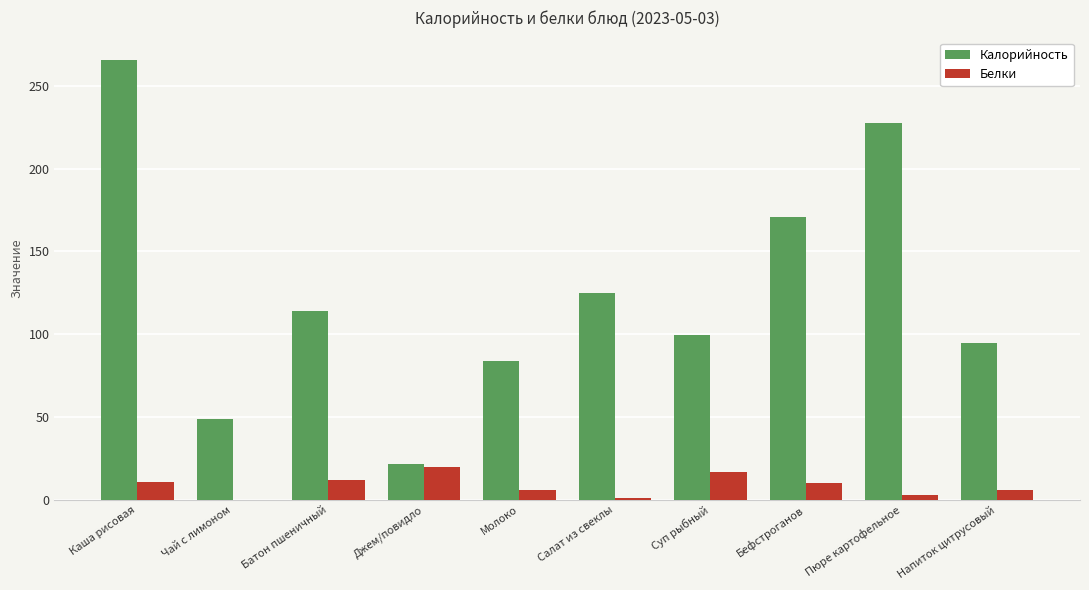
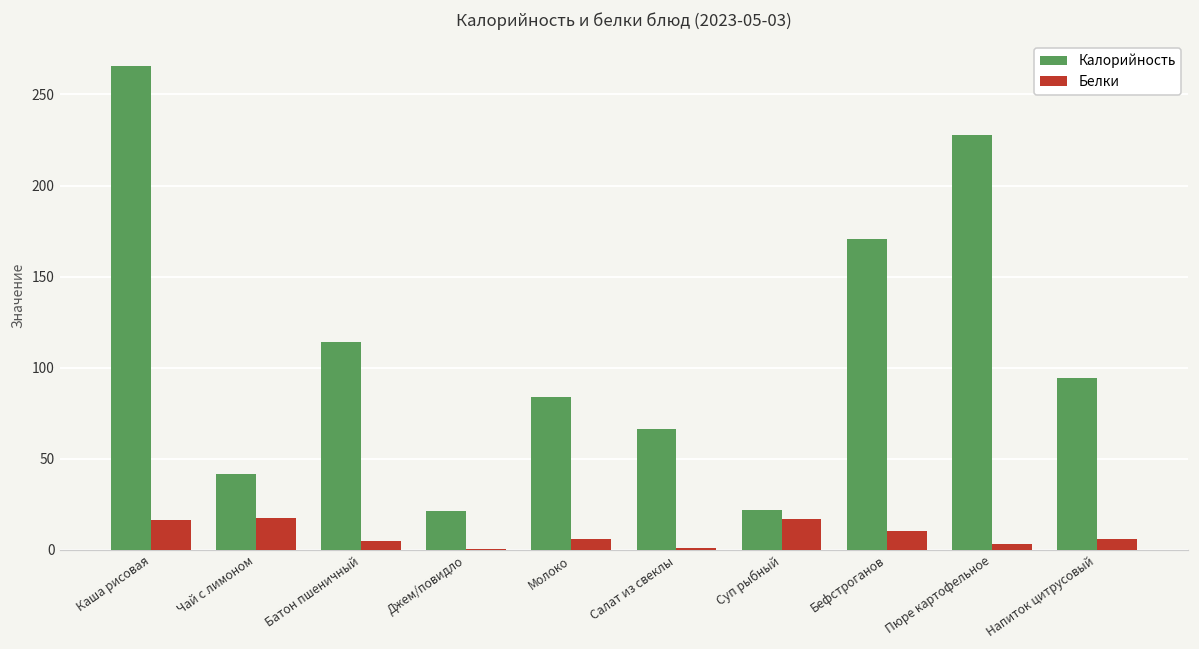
Белки, Каша рисовая: 10 -> 16
Калорийность, Чай с лимоном: 49 -> 42
Белки, Чай с лимоном: 0 -> 18
Белки, Батон пшеничный: 12 -> 5
Белки, Джем/повидло: 20 -> 0
Калорийность, Салат из свеклы: 125 -> 66
Калорийность, Суп рыбный: 100 -> 22
